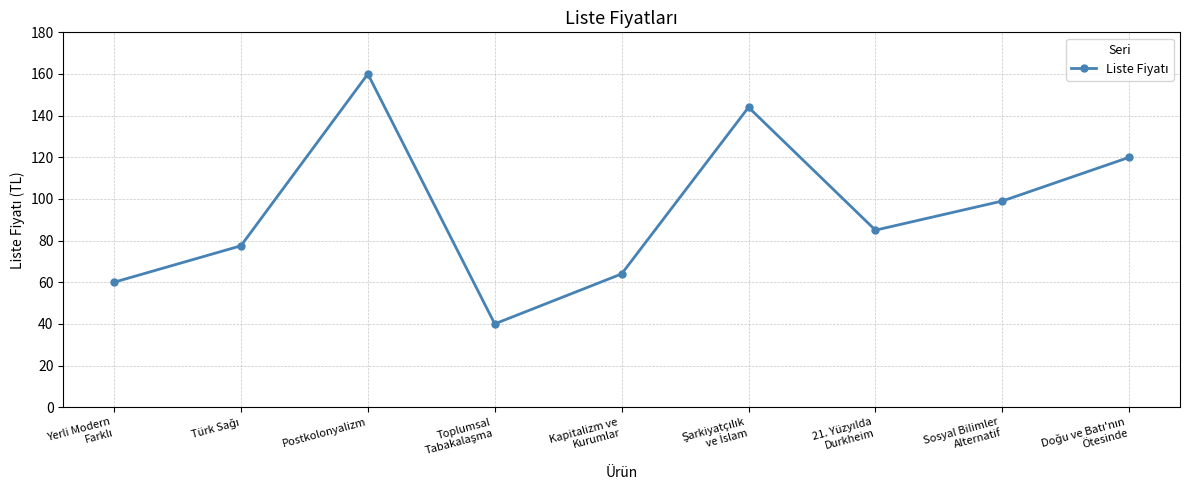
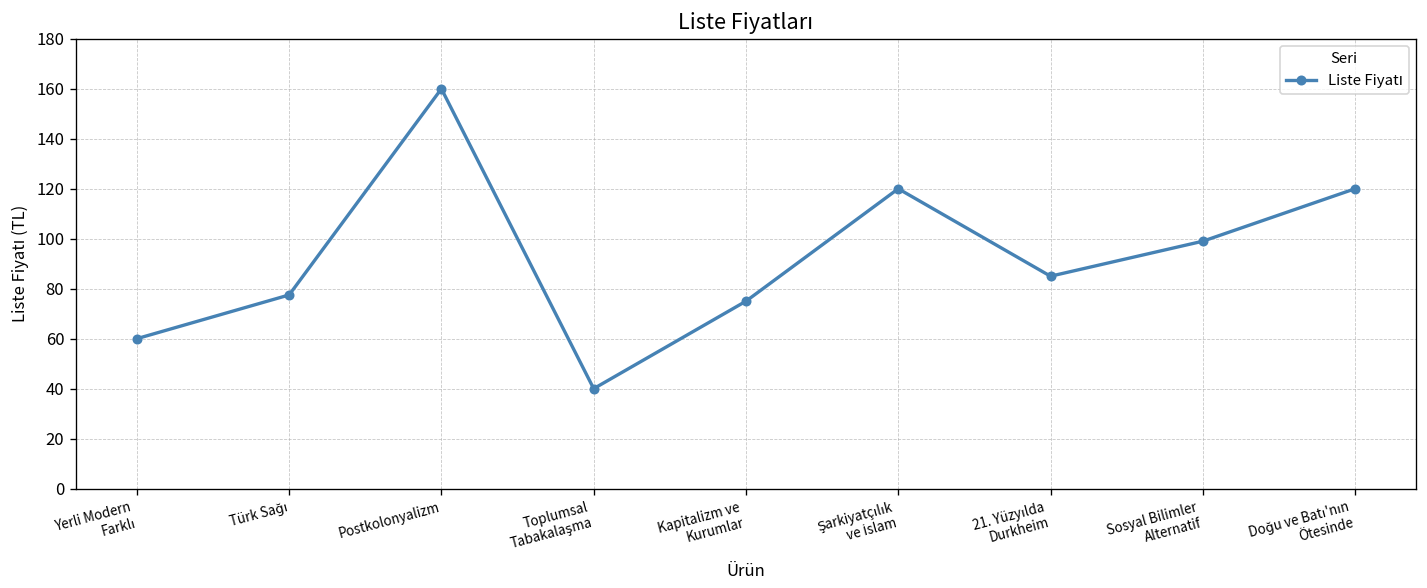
Kapitalizm ve Kurumlar: 64 -> 75
Şarkiyatçılık ve İslam: 144 -> 120
